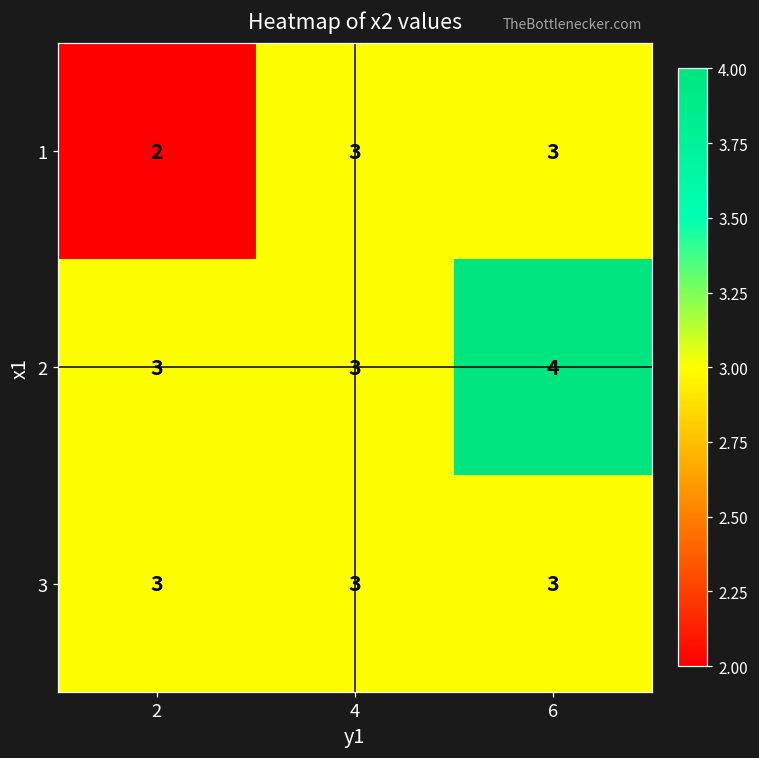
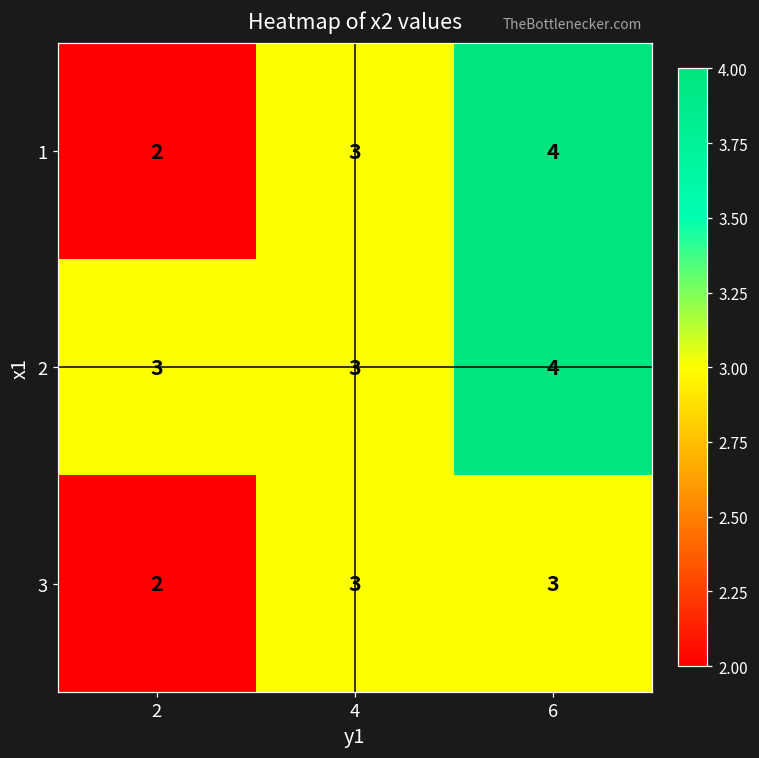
1, 6: 3 -> 4
3, 2: 3 -> 2
